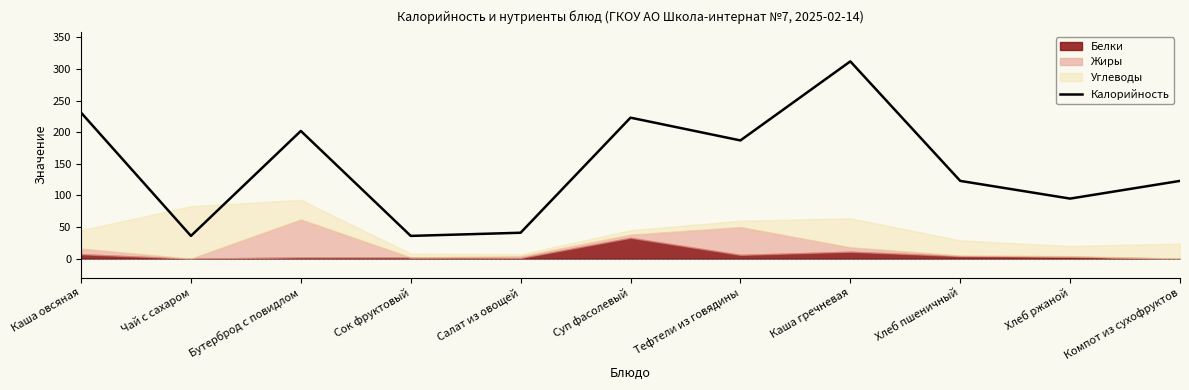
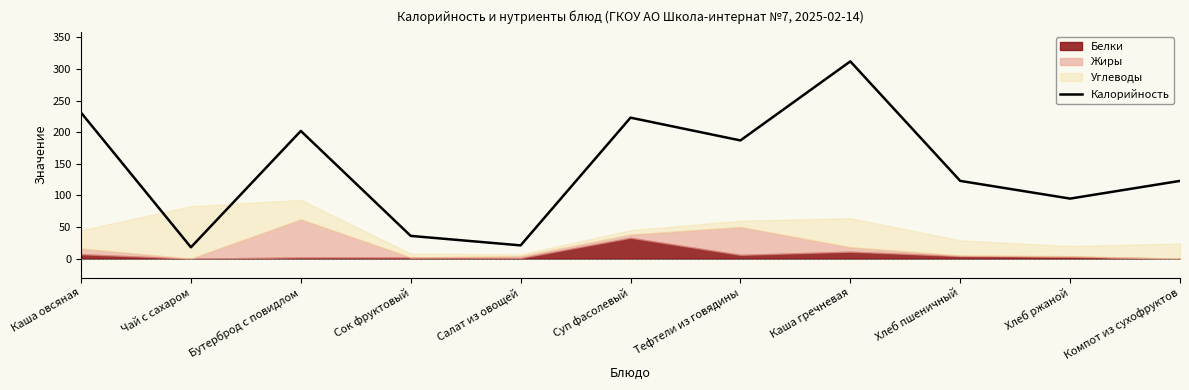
Калорийность, Чай с сахаром: 40 -> 20
Калорийность, Салат из овощей: 40 -> 20
